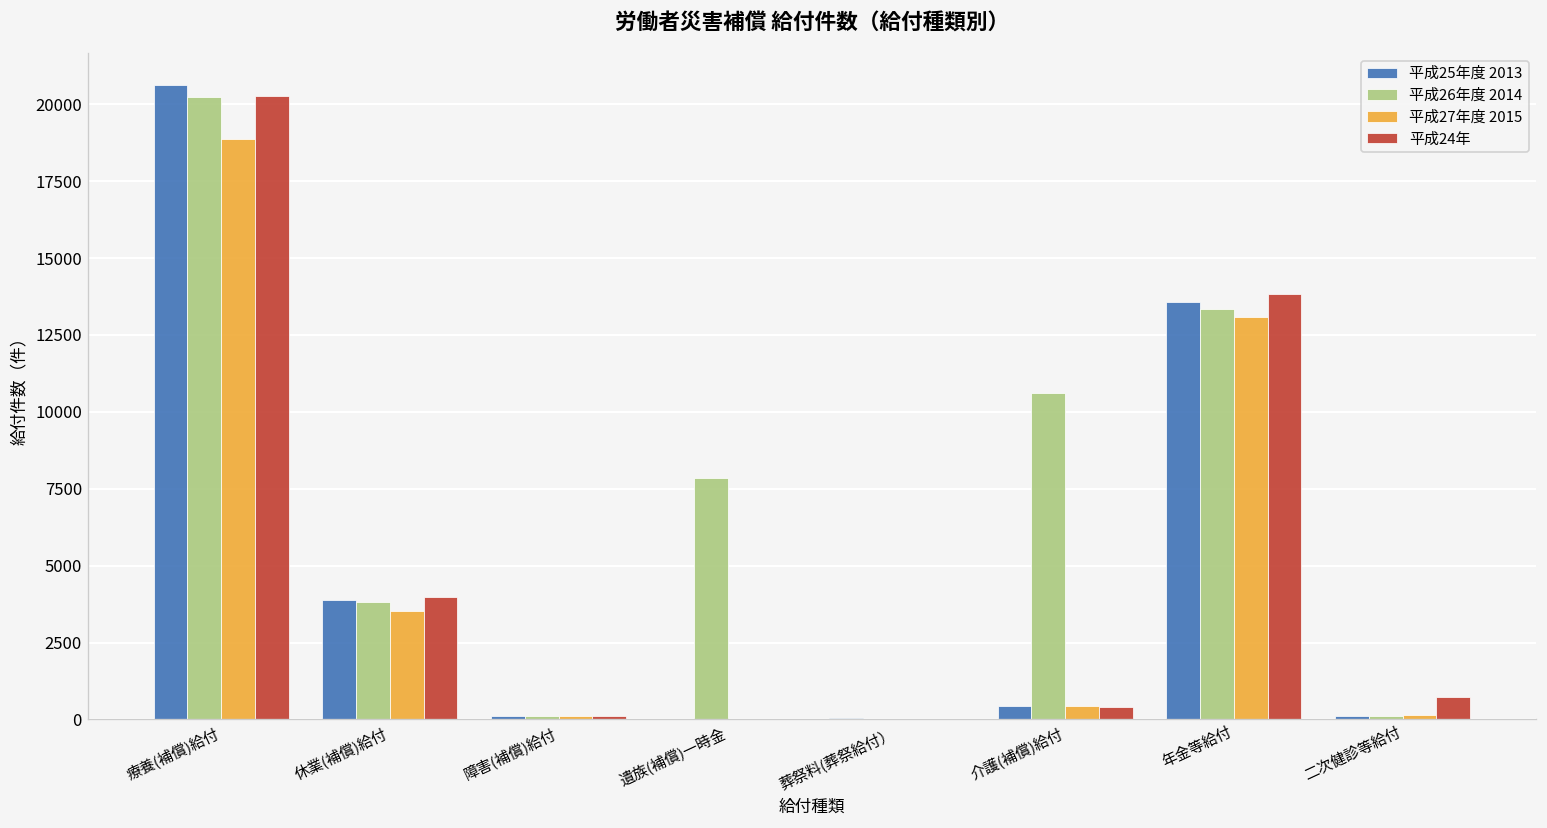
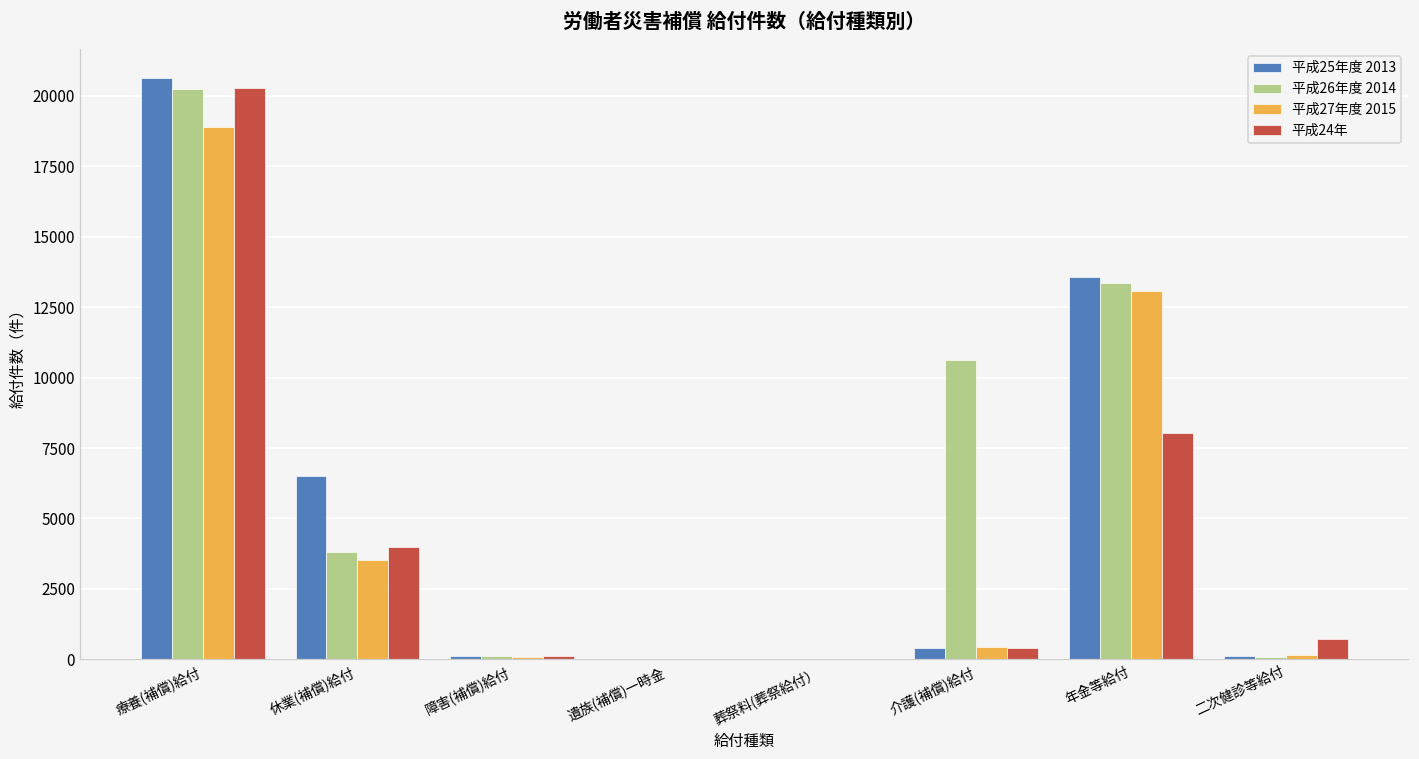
平成25年度 2013, 休業(補償)給付: 3900 -> 6500
平成26年度 2014, 遺族(補償)一時金: 7900 -> 0
平成24年, 年金等給付: 13800 -> 8100
